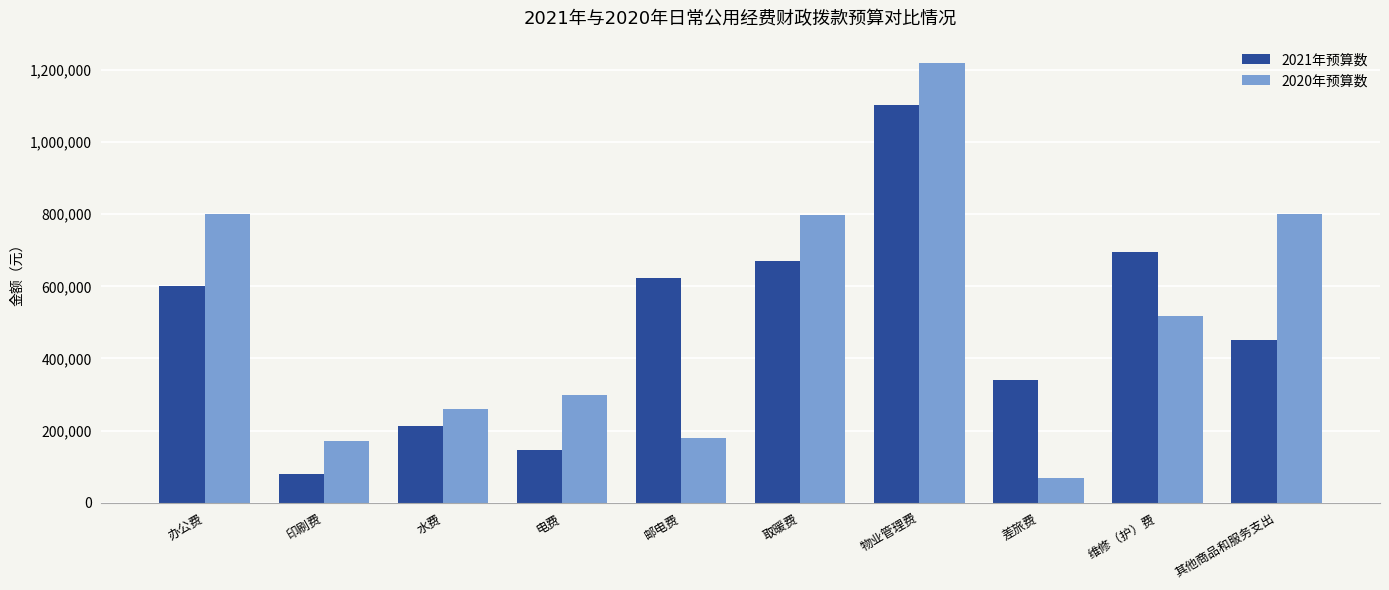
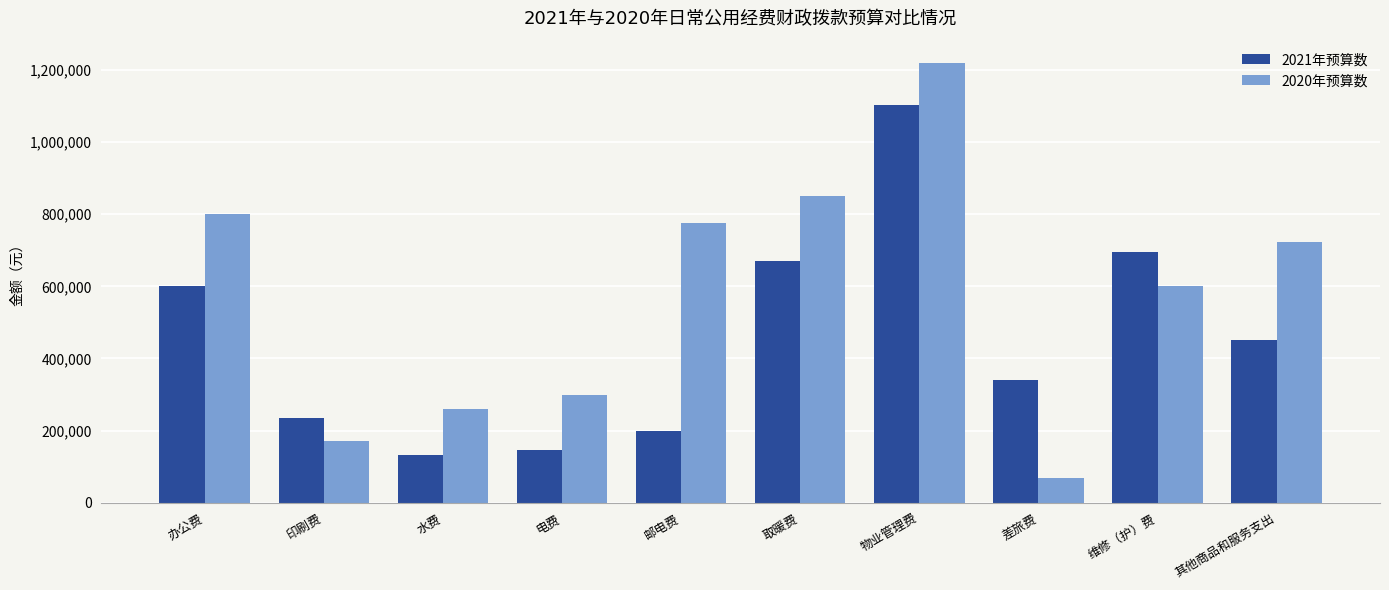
2021年预算数, 印刷费: 80,000 -> 240,000
2021年预算数, 水费: 210,000 -> 130,000
2021年预算数, 邮电费: 620,000 -> 200,000
2020年预算数, 邮电费: 180,000 -> 770,000
2020年预算数, 取暖费: 800,000 -> 850,000
2020年预算数, 维修（护）费: 520,000 -> 600,000
2020年预算数, 其他商品和服务支出: 800,000 -> 720,000
